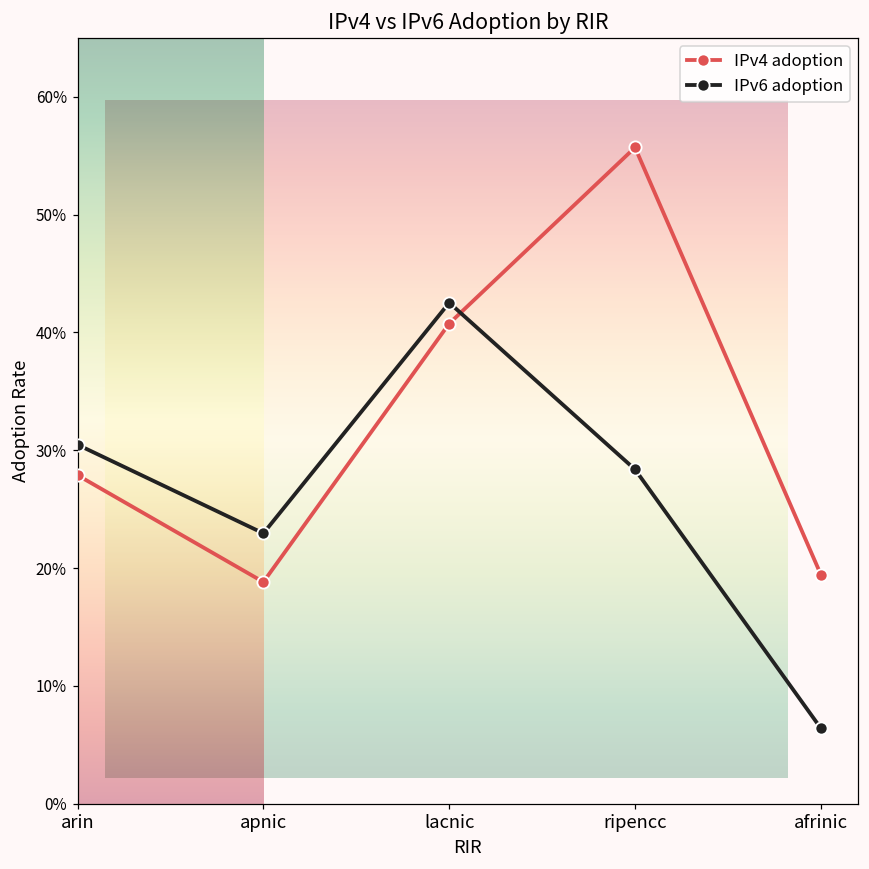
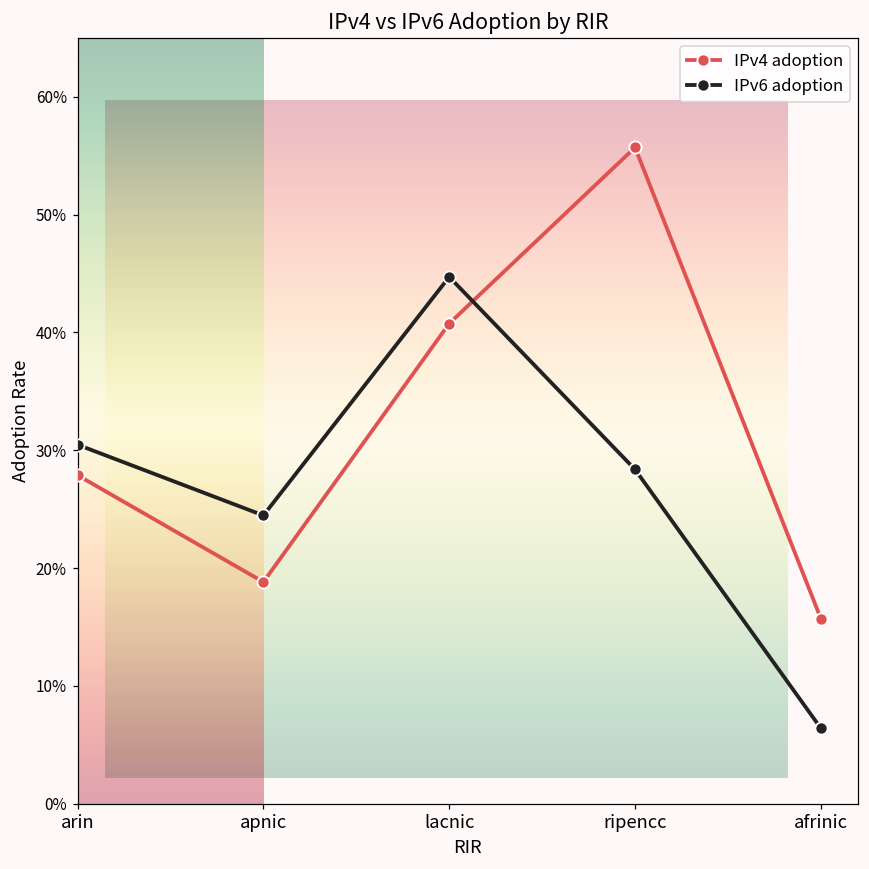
IPv6 adoption, apnic: 23.0% -> 24.5%
IPv6 adoption, lacnic: 42.5% -> 44.7%
IPv4 adoption, afrinic: 19.5% -> 15.7%
